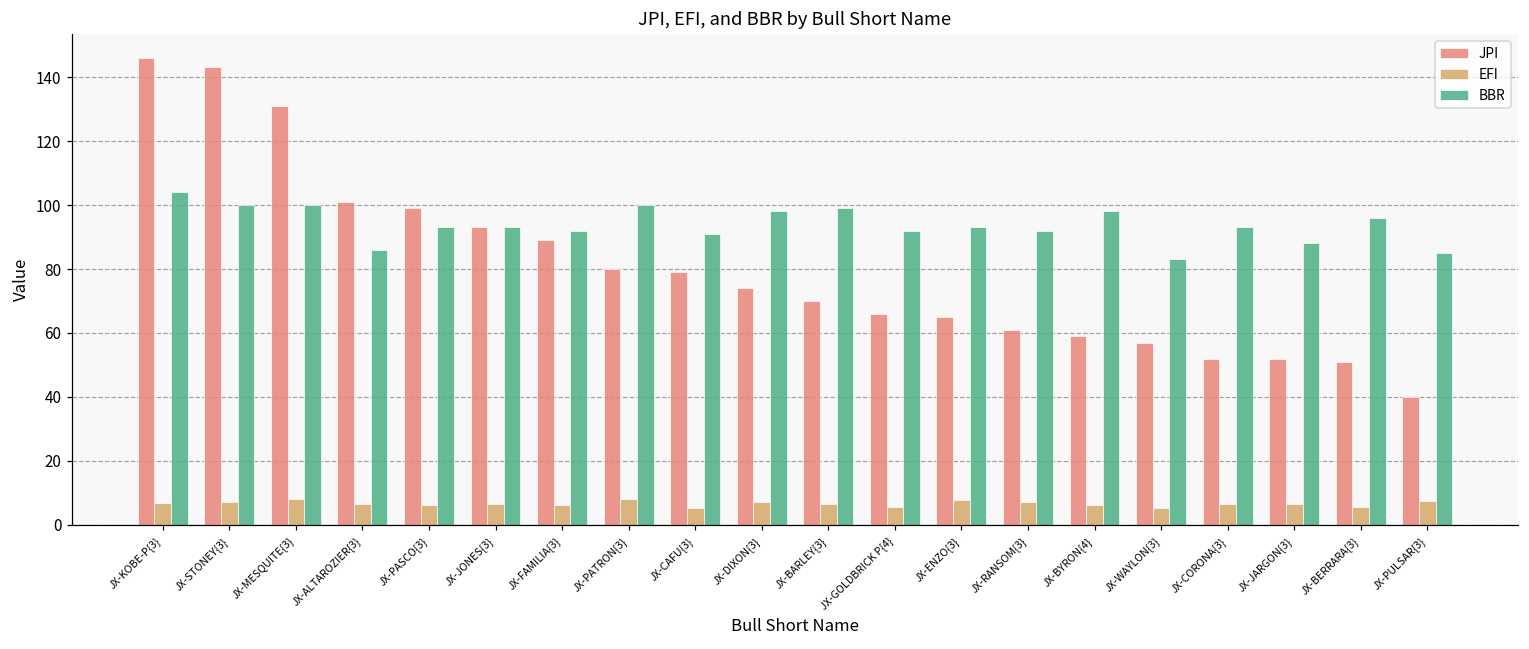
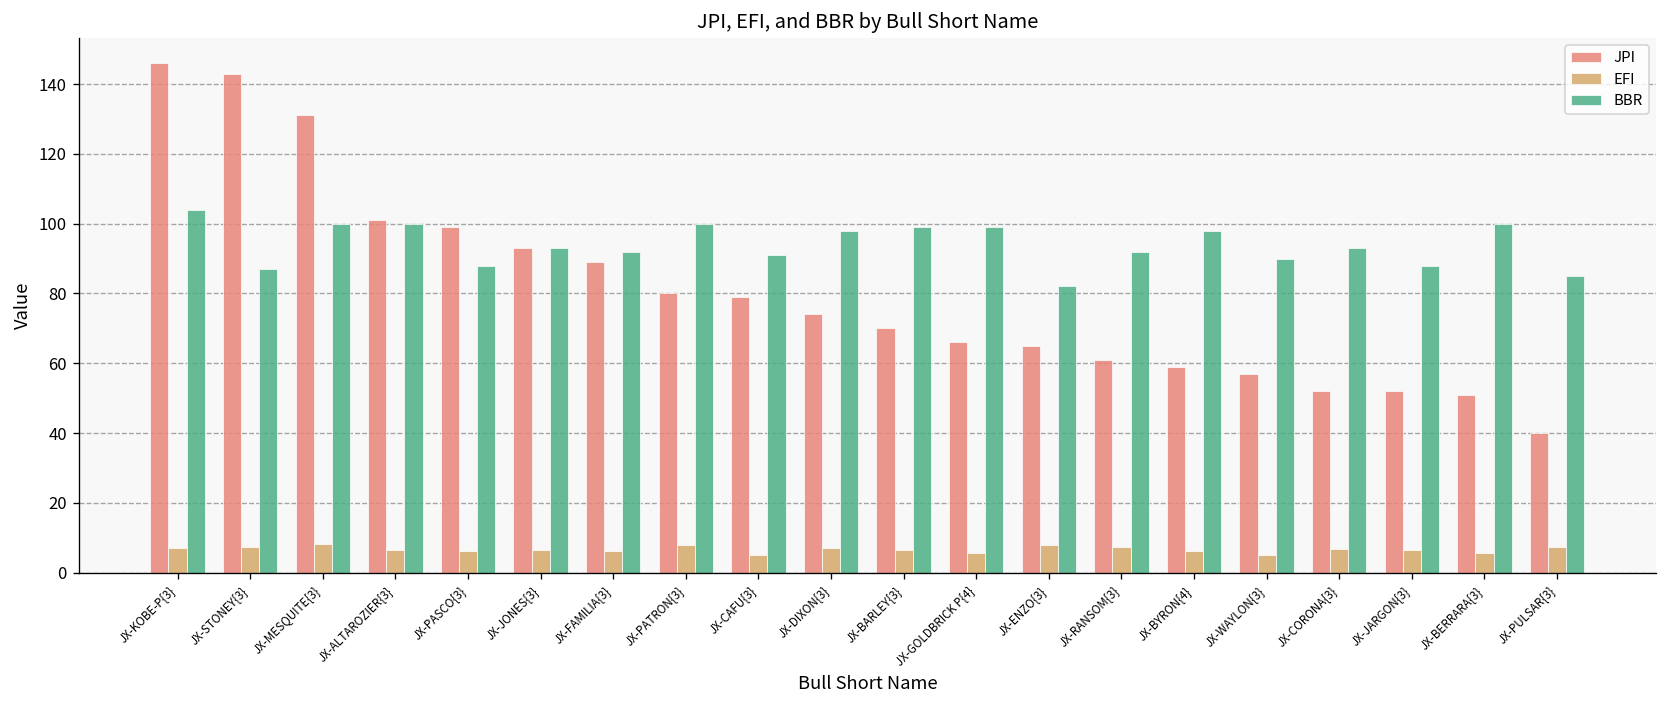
BBR, JX-STONEY{3}: 100 -> 87
BBR, JX-ALTAROZIER{3}: 86 -> 100
BBR, JX-PASCO{3}: 93 -> 88
BBR, JX-GOLDBRICK P{4}: 92 -> 99
BBR, JX-ENZO{3}: 93 -> 82
BBR, JX-WAYLON{3}: 83 -> 90
BBR, JX-BERRARA{3}: 96 -> 100
